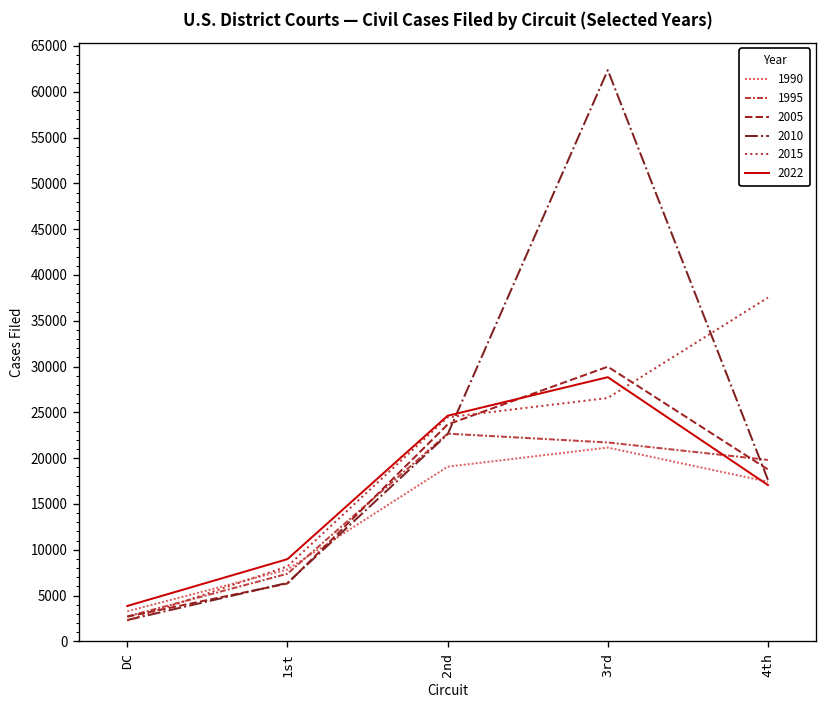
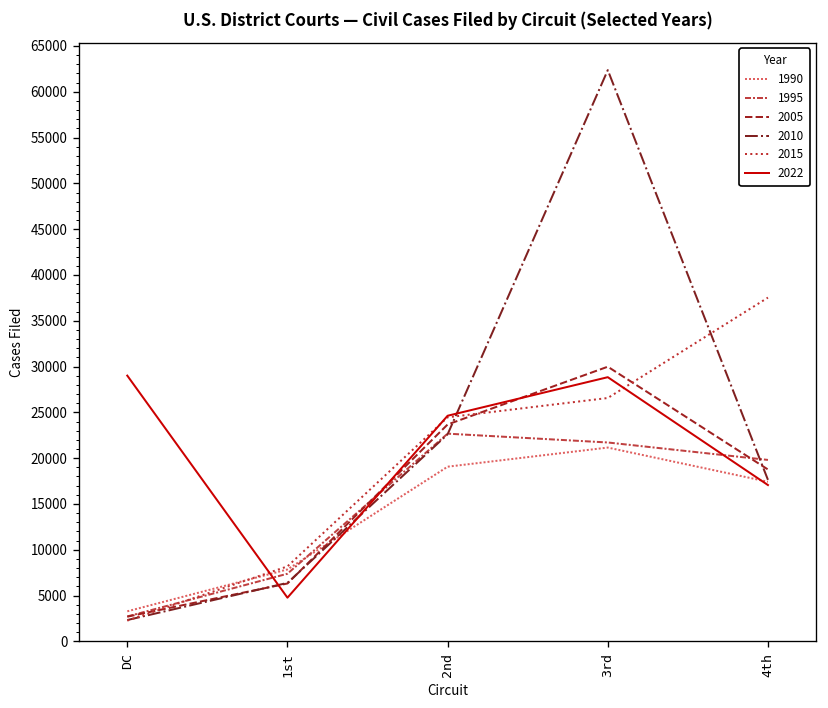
2022, DC: 4000 -> 29000
2022, 1st: 9000 -> 5000
